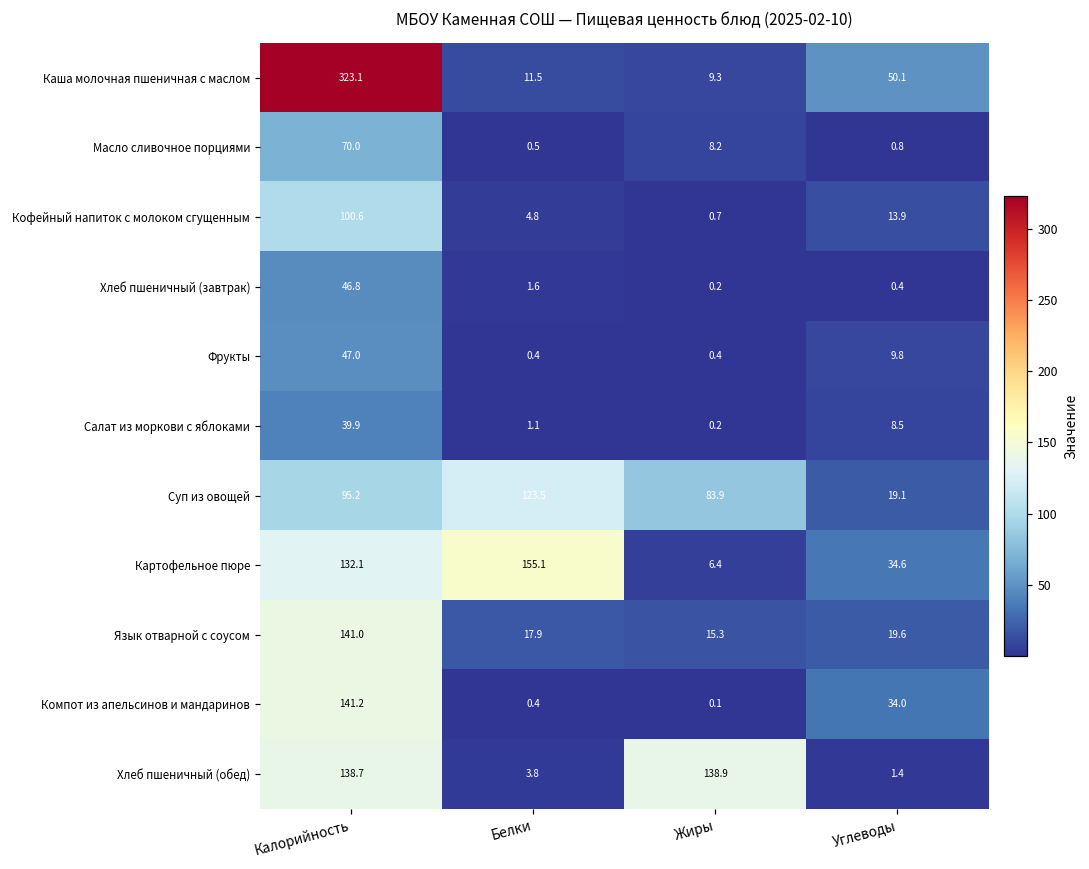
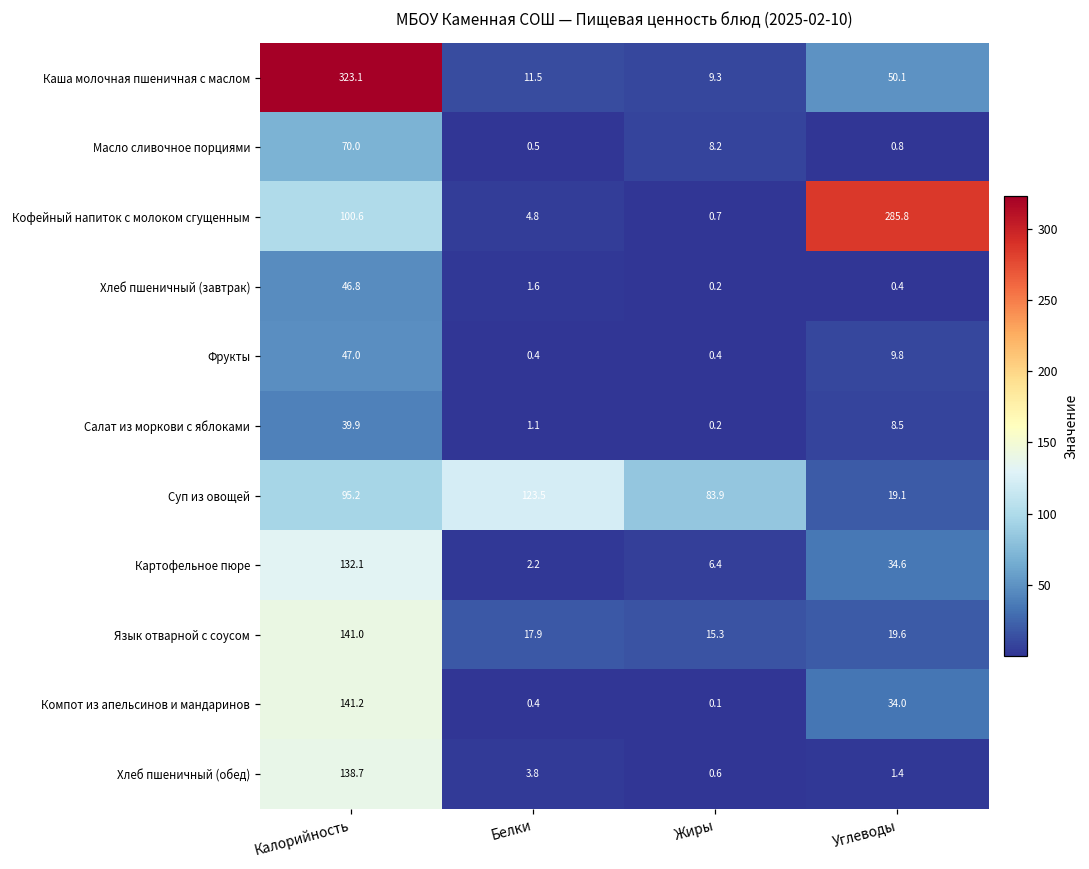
Кофейный напиток с молоком сгущенным, Углеводы: 13.9 -> 285.8
Картофельное пюре, Белки: 155.1 -> 2.2
Хлеб пшеничный (обед), Жиры: 138.9 -> 0.6
